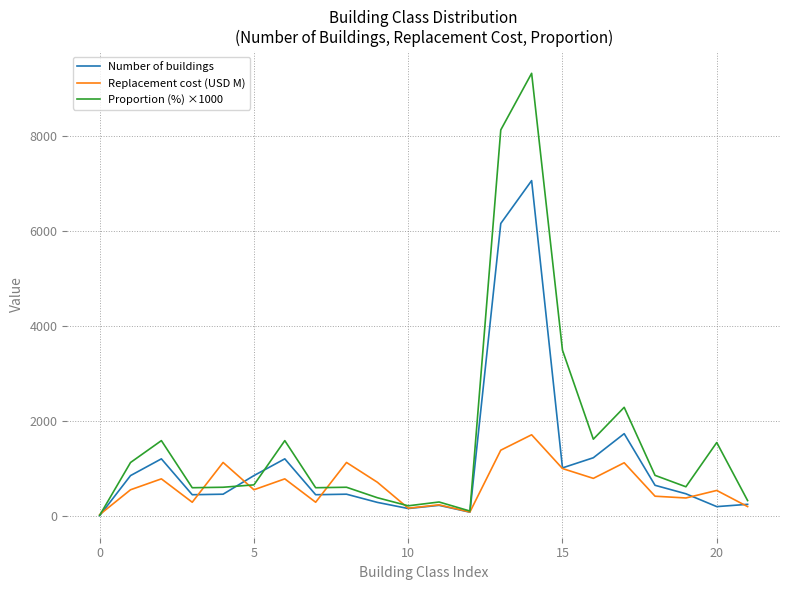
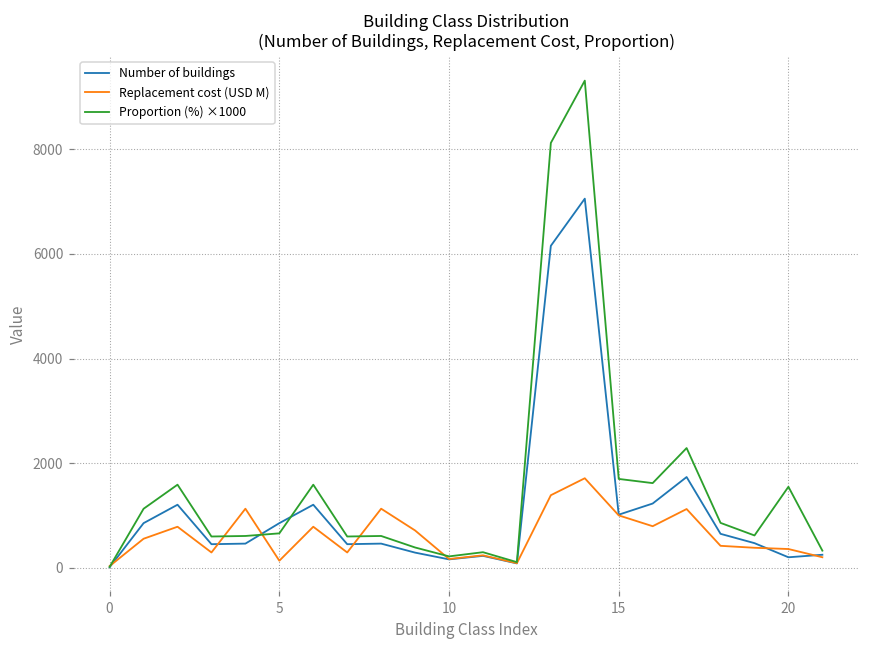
Replacement cost (USD M), 5: 600 -> 100
Proportion (%) ×1000, 15: 3500 -> 1700
Replacement cost (USD M), 20: 500 -> 400
